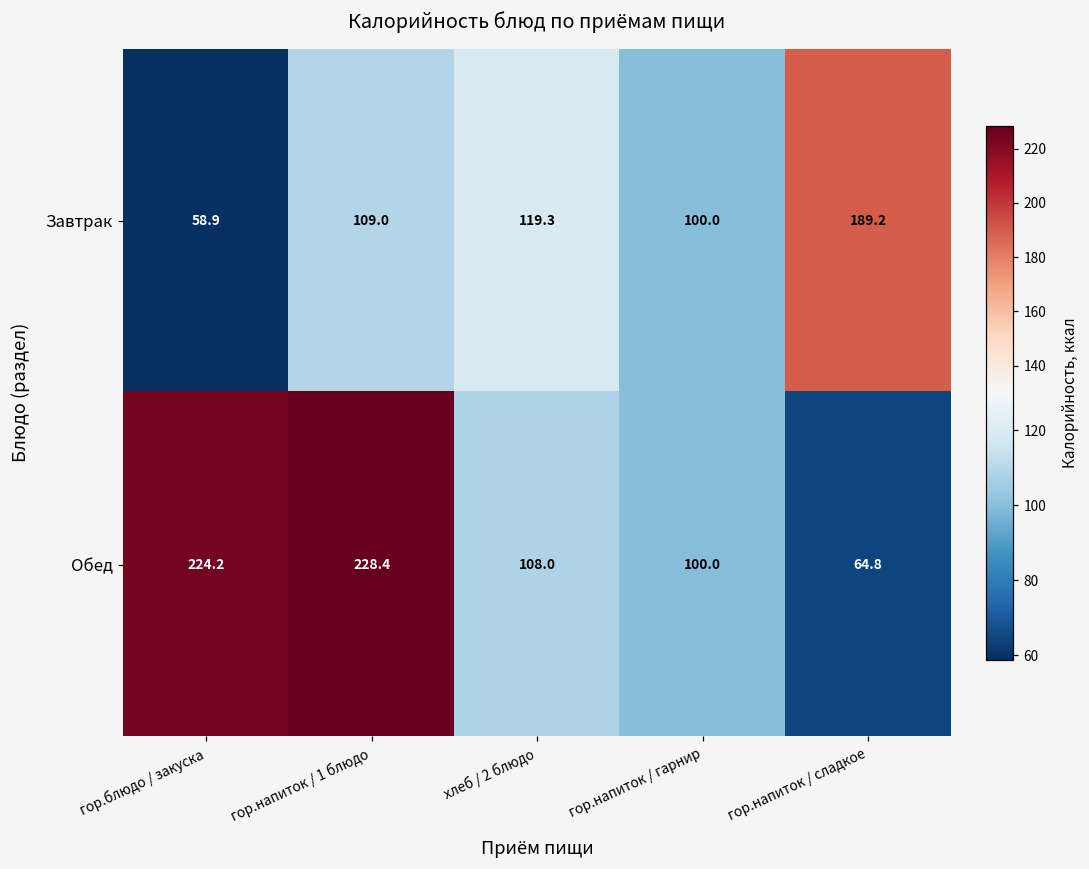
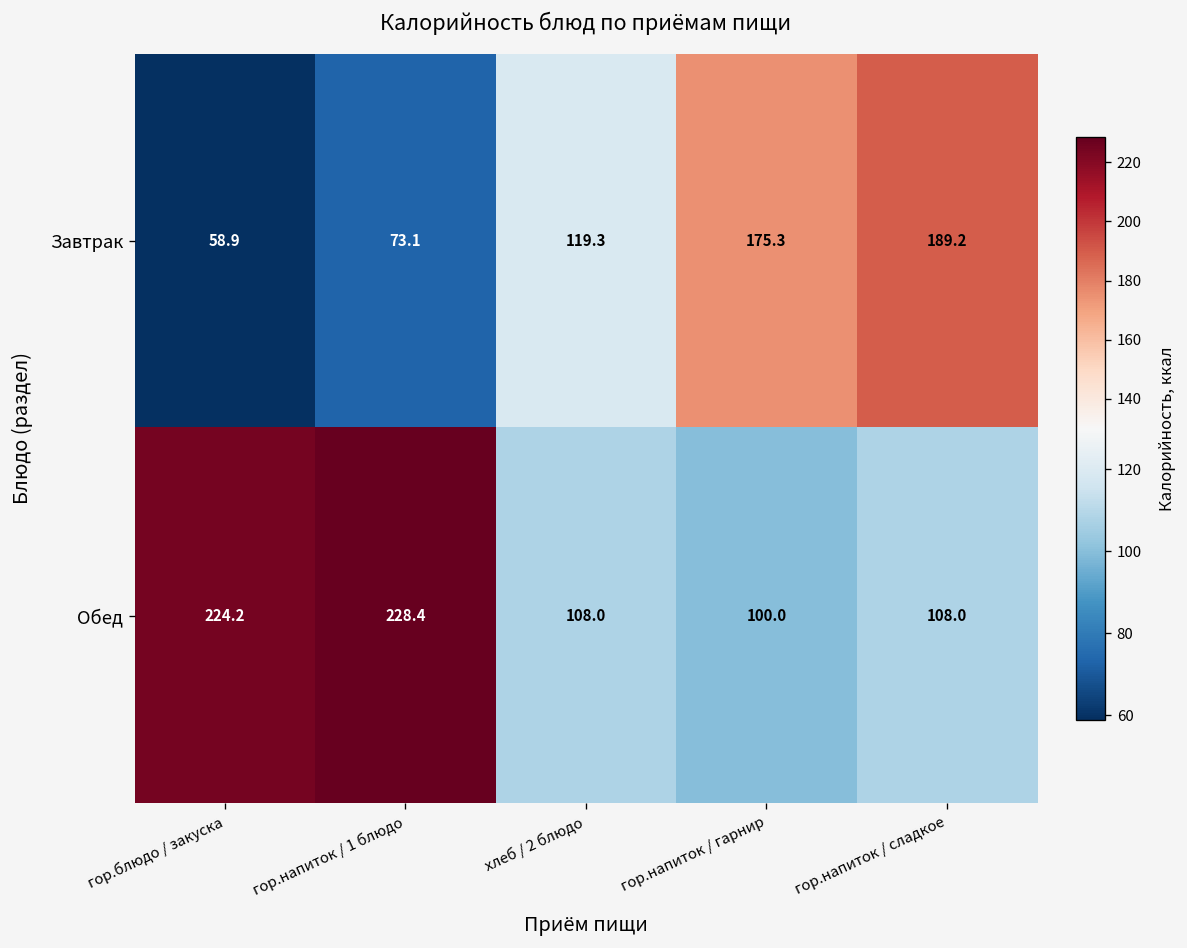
Завтрак, гор.напиток / 1 блюдо: 109.0 -> 73.1
Завтрак, гор.напиток / гарнир: 100.0 -> 175.3
Обед, гор.напиток / сладкое: 64.8 -> 108.0
